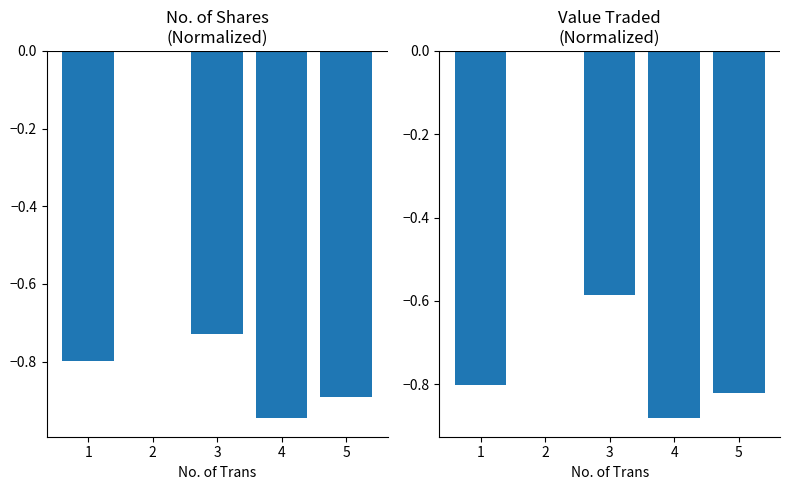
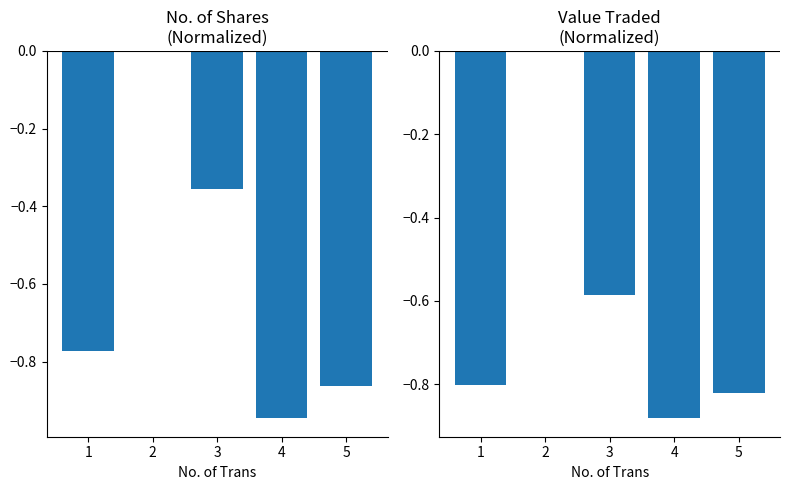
No. of Shares (Normalized), 1: -0.80 -> -0.77
No. of Shares (Normalized), 3: -0.73 -> -0.36
No. of Shares (Normalized), 5: -0.89 -> -0.86
